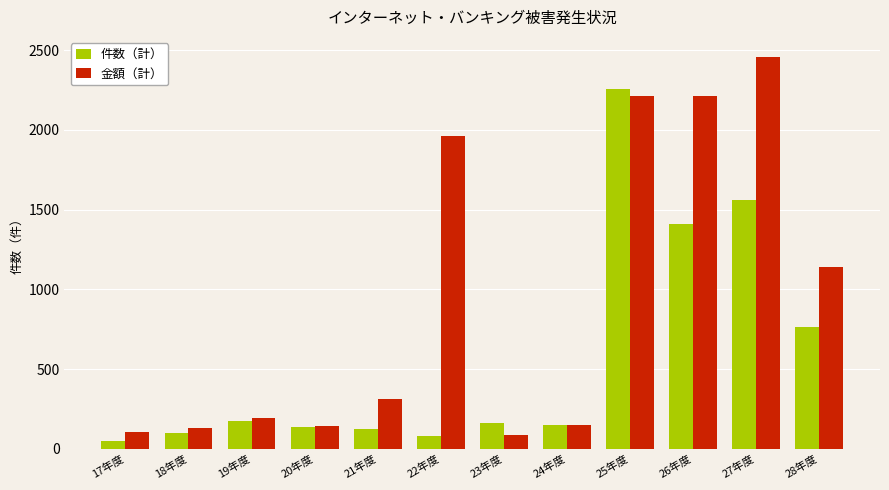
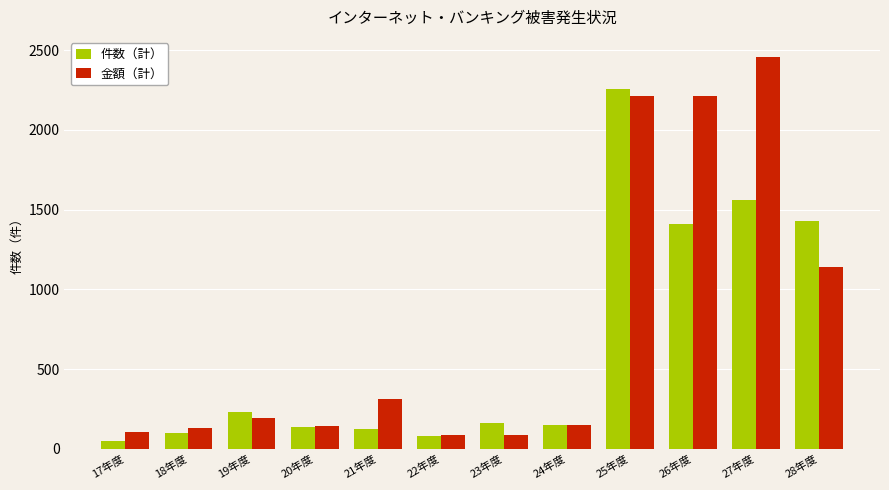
件数（計）, 19年度: 170 -> 230
金額（計）, 22年度: 1960 -> 90
件数（計）, 28年度: 760 -> 1430
